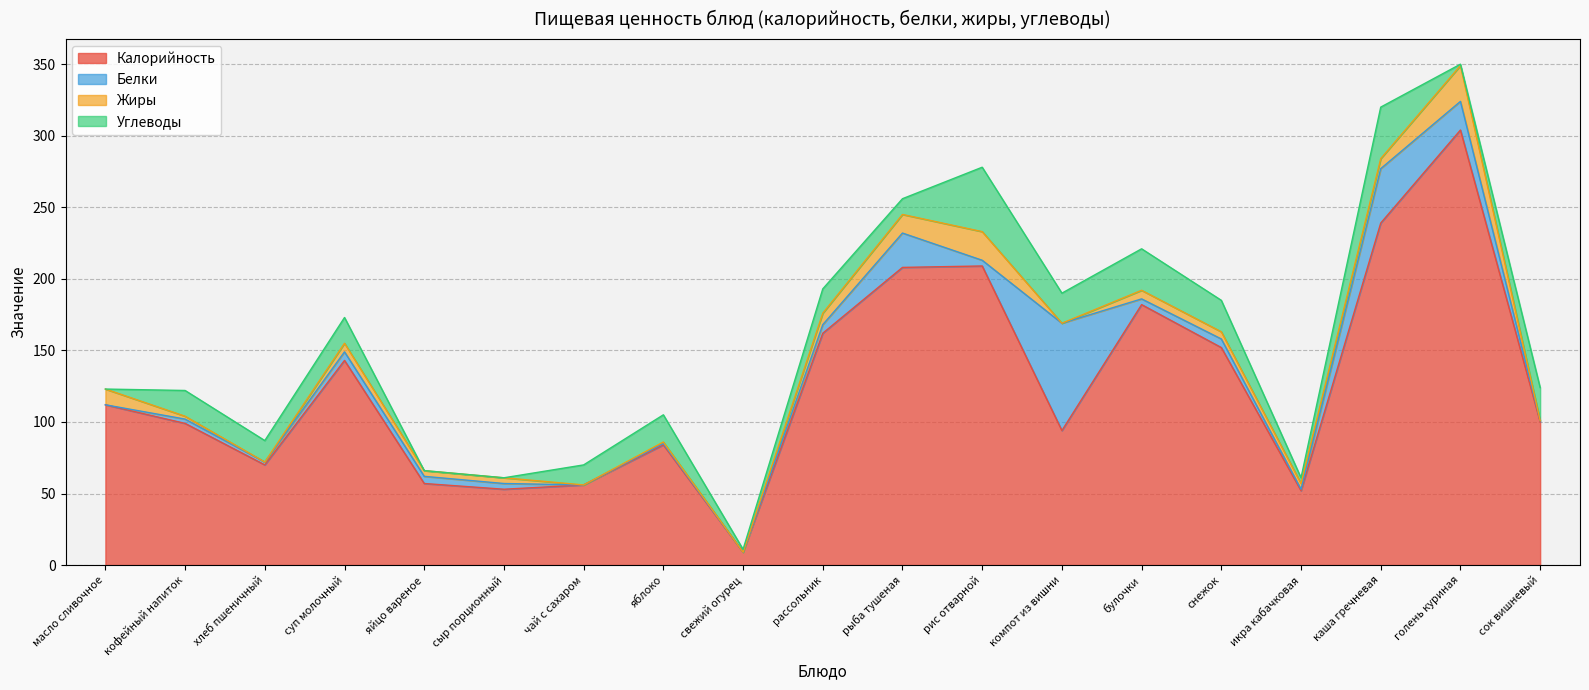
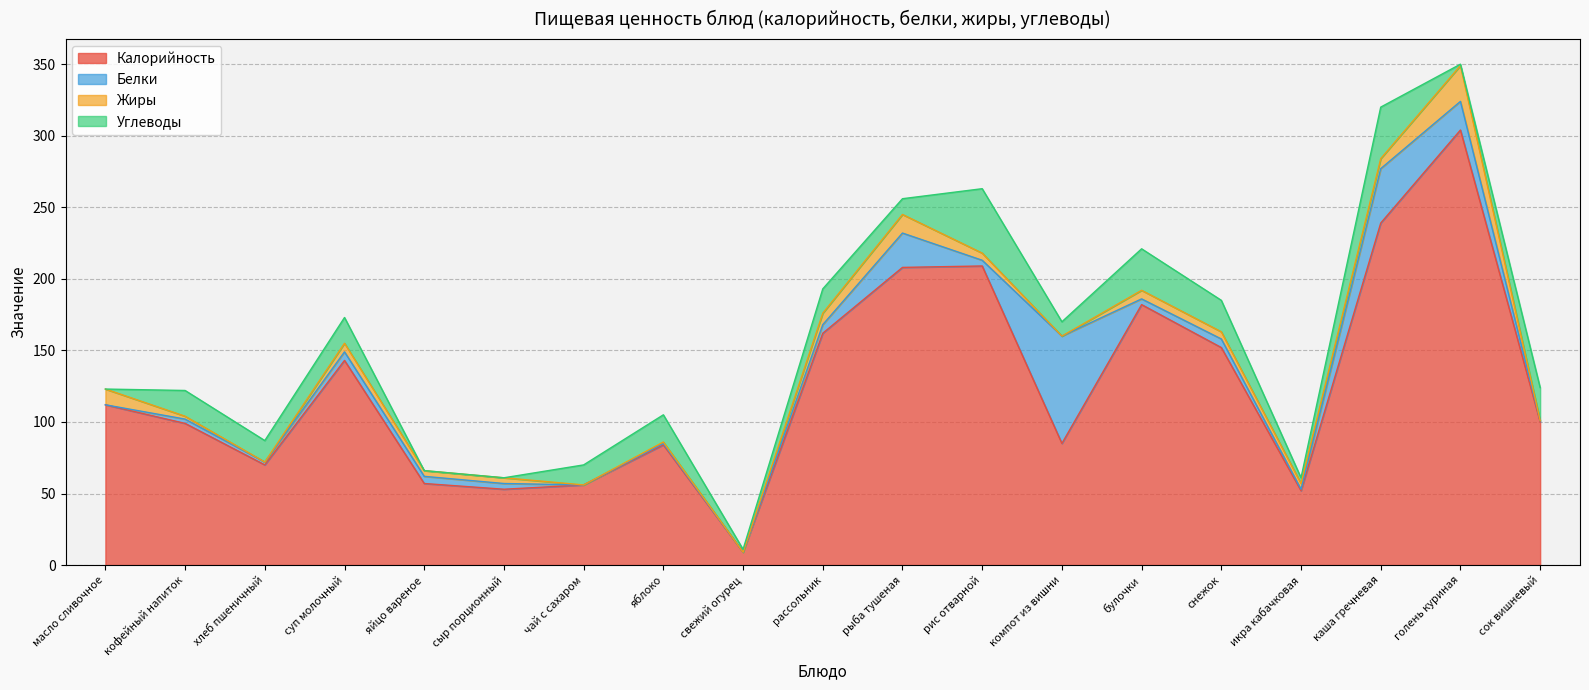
Жиры, рис отварной: 20 -> 5
Калорийность, компот из вишни: 94 -> 85
Углеводы, компот из вишни: 21 -> 10
